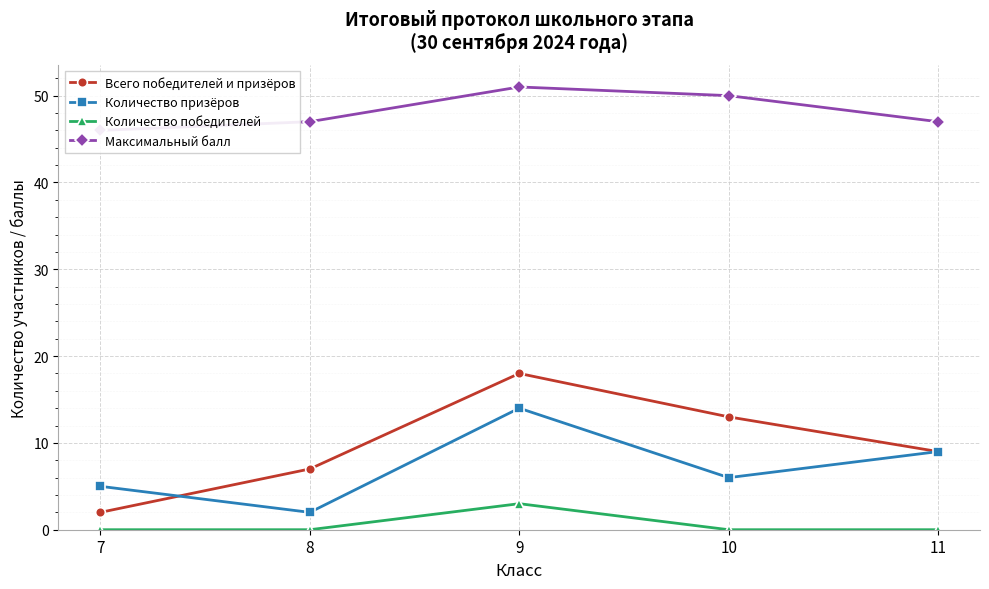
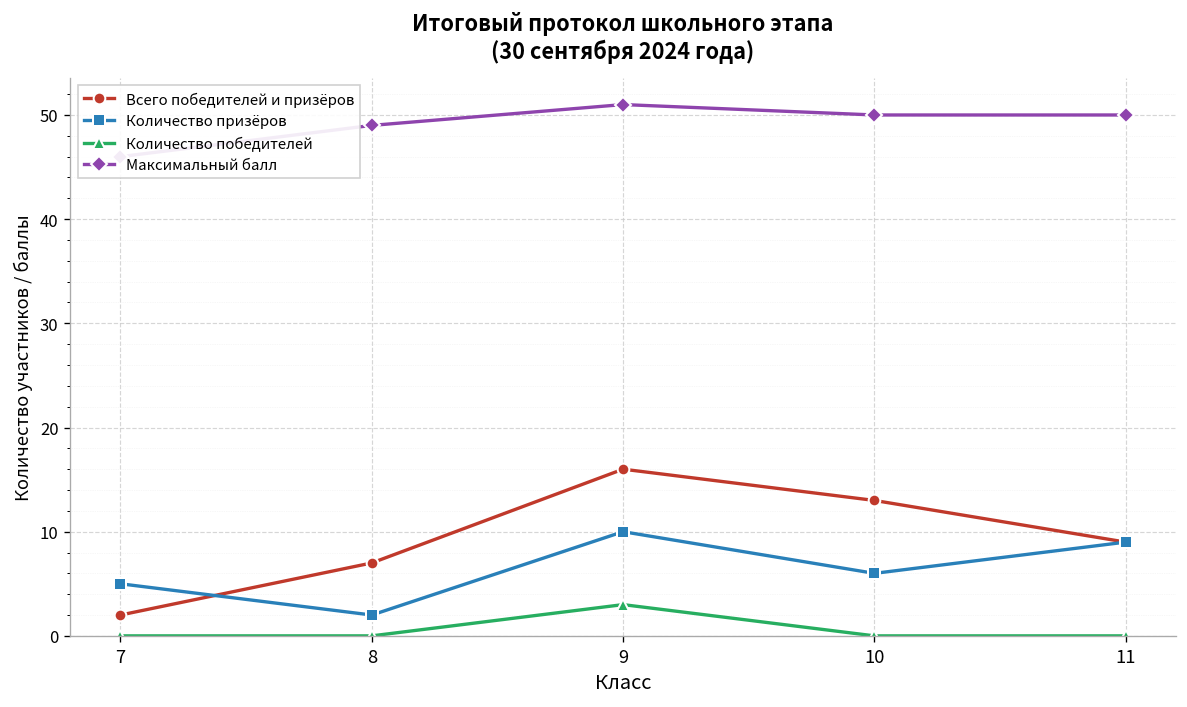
Максимальный балл, 8: 47 -> 49
Всего победителей и призёров, 9: 18 -> 16
Количество призёров, 9: 14 -> 10
Максимальный балл, 11: 47 -> 50
